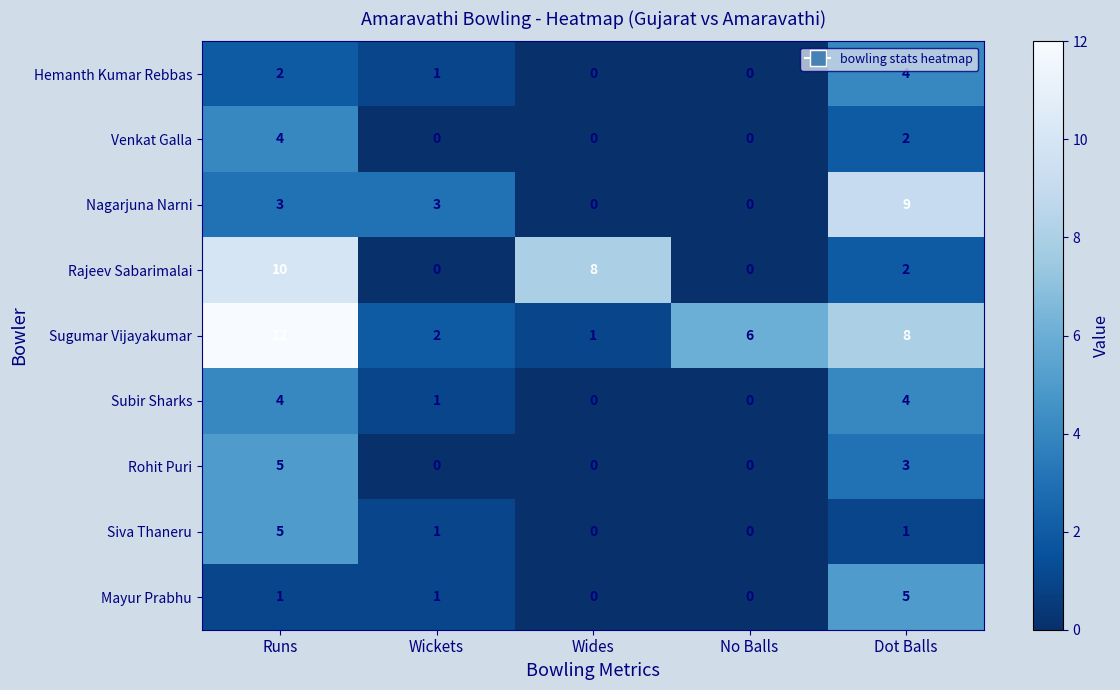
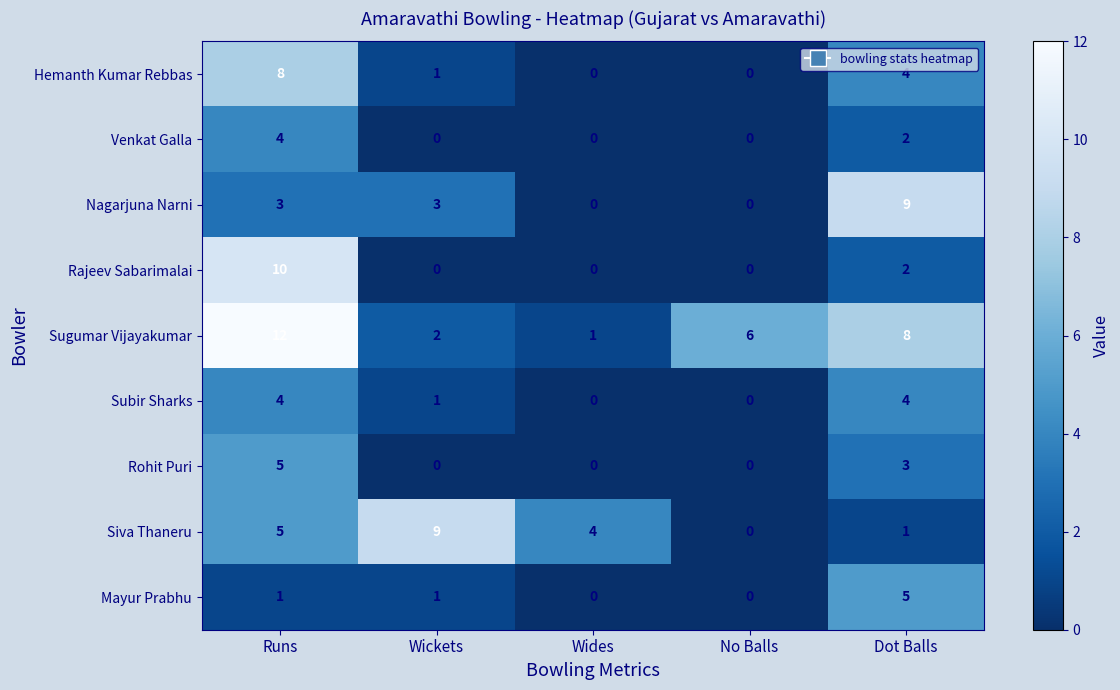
Hemanth Kumar Rebbas, Runs: 2 -> 8
Rajeev Sabarimalai, Wides: 8 -> 0
Siva Thaneru, Wickets: 1 -> 9
Siva Thaneru, Wides: 0 -> 4
